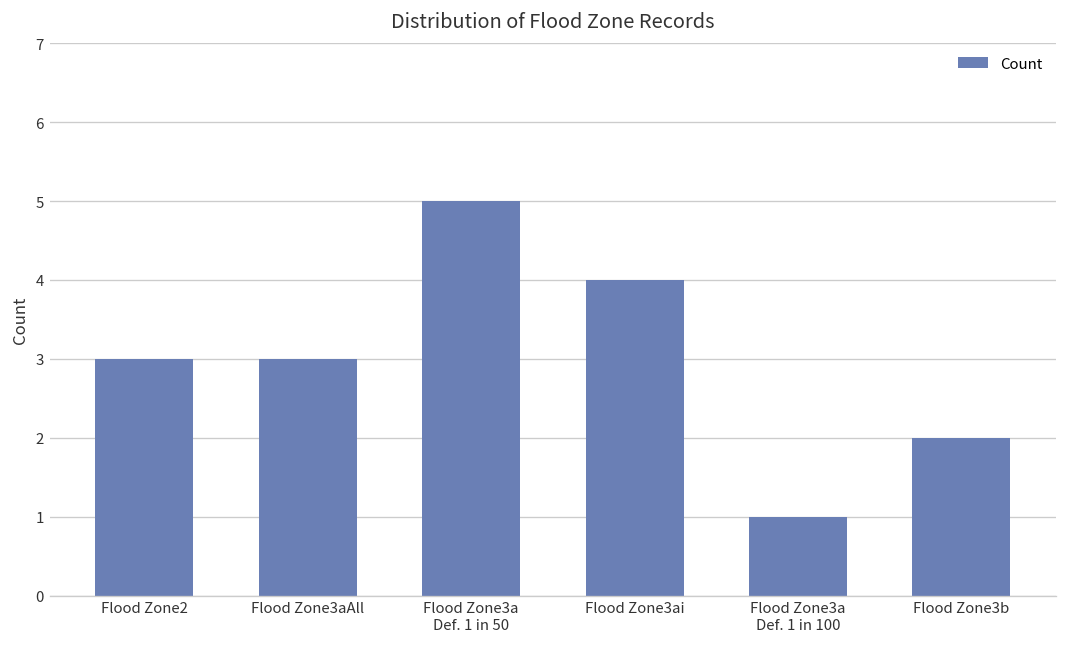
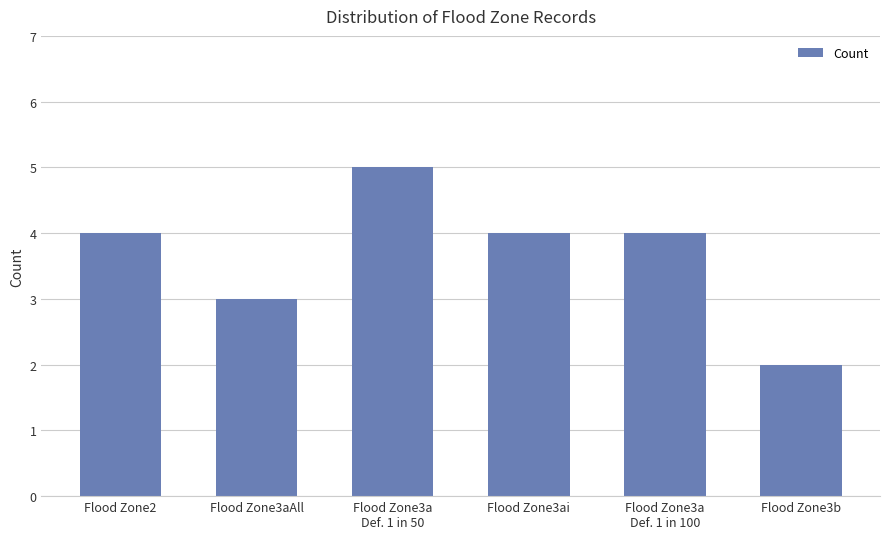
Flood Zone2: 3 -> 4
Flood Zone3a Def. 1 in 100: 1 -> 4
